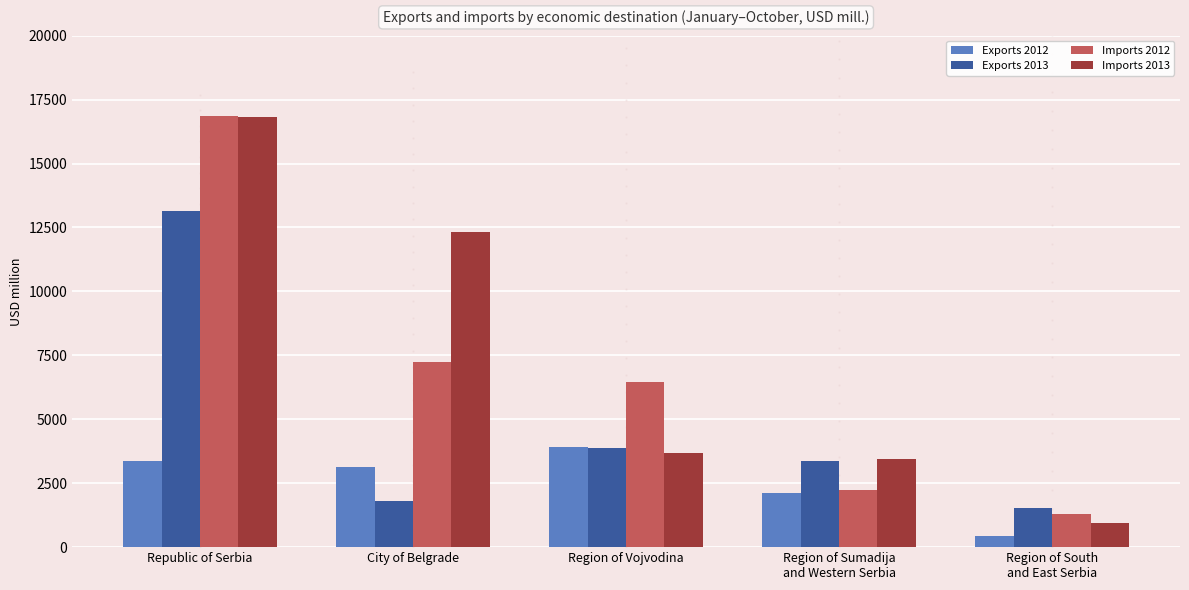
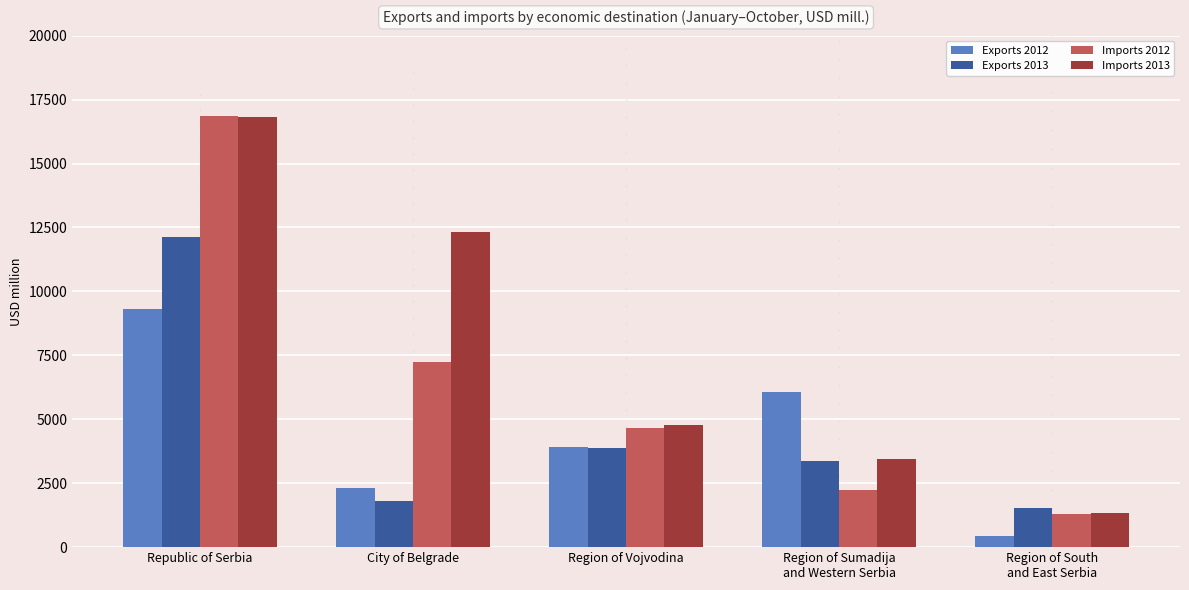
Exports 2012, Republic of Serbia: 3400 -> 9300
Exports 2013, Republic of Serbia: 13100 -> 12100
Exports 2012, City of Belgrade: 3100 -> 2300
Imports 2012, Region of Vojvodina: 6400 -> 4700
Imports 2013, Region of Vojvodina: 3700 -> 4800
Exports 2012, Region of Sumadija and Western Serbia: 2100 -> 6100
Imports 2013, Region of South and East Serbia: 900 -> 1300
